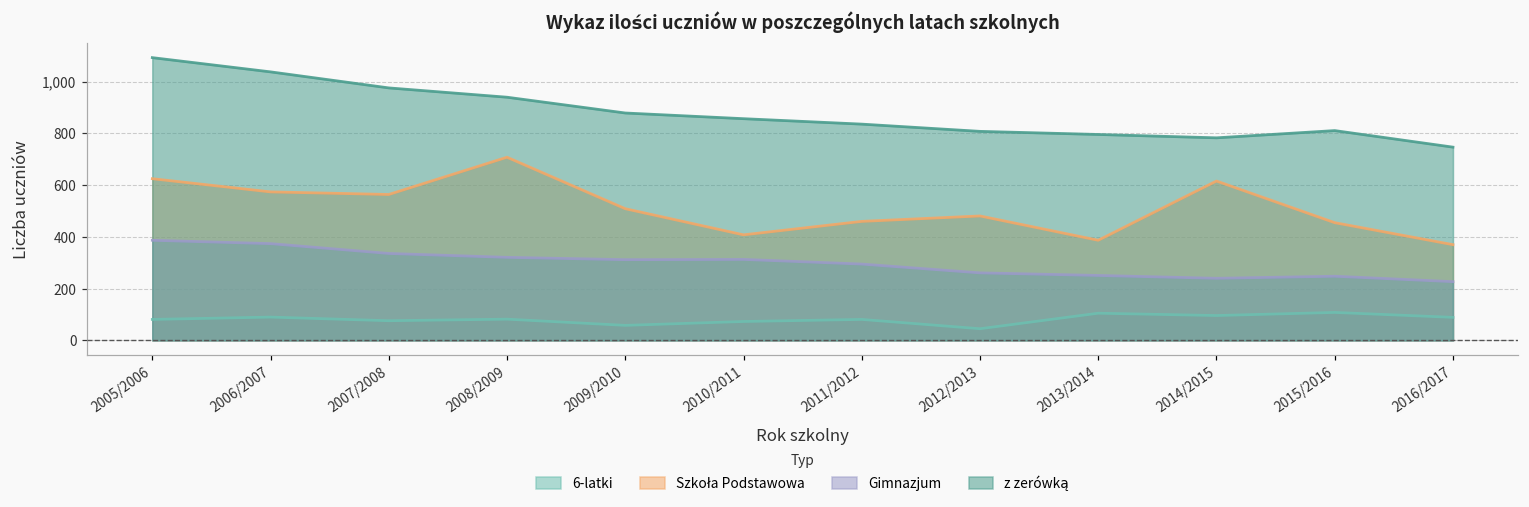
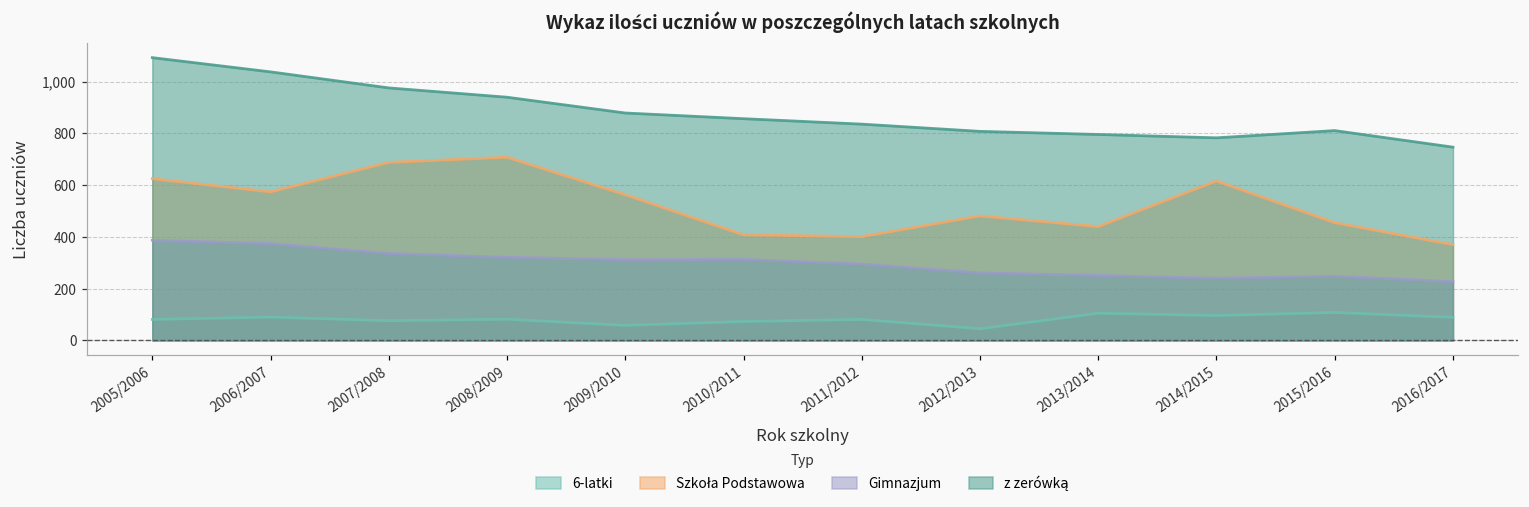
Szkoła Podstawowa, 2007/2008: 560 -> 690
Szkoła Podstawowa, 2009/2010: 510 -> 560
Szkoła Podstawowa, 2011/2012: 460 -> 400
Szkoła Podstawowa, 2013/2014: 390 -> 440
